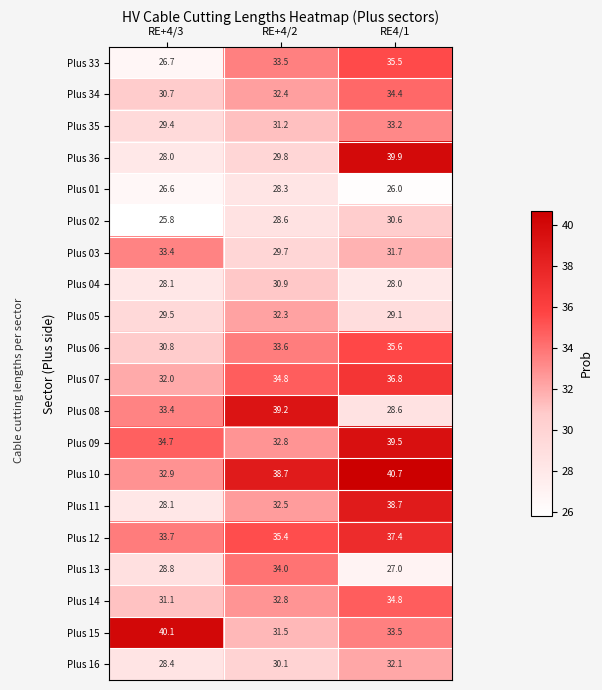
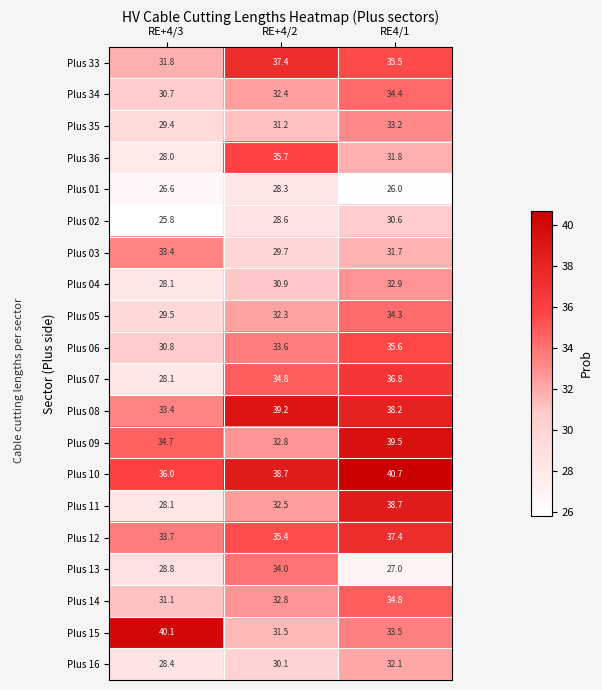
Plus 33, RE+4/3: 26.7 -> 31.8
Plus 33, RE+4/2: 33.5 -> 37.4
Plus 36, RE+4/2: 29.8 -> 35.7
Plus 36, RE4/1: 39.9 -> 31.8
Plus 04, RE4/1: 28.0 -> 32.9
Plus 05, RE4/1: 29.1 -> 34.3
Plus 07, RE+4/3: 32.0 -> 28.1
Plus 08, RE4/1: 28.6 -> 38.2
Plus 10, RE+4/3: 32.9 -> 36.0
